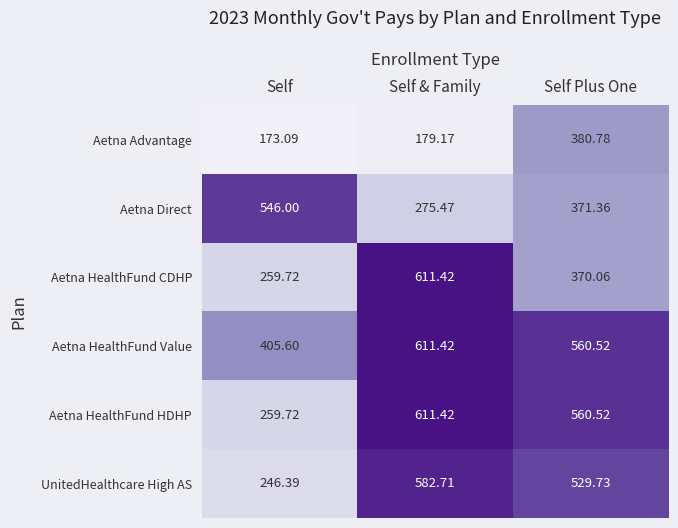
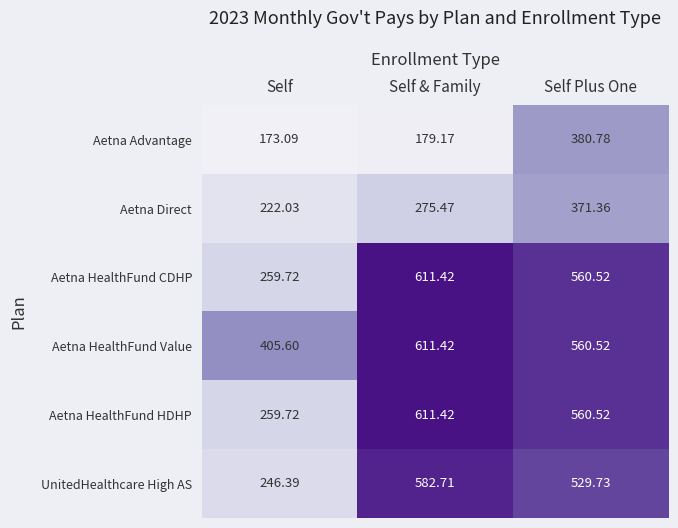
Aetna Direct, Self: 546.00 -> 222.03
Aetna HealthFund CDHP, Self Plus One: 370.06 -> 560.52
